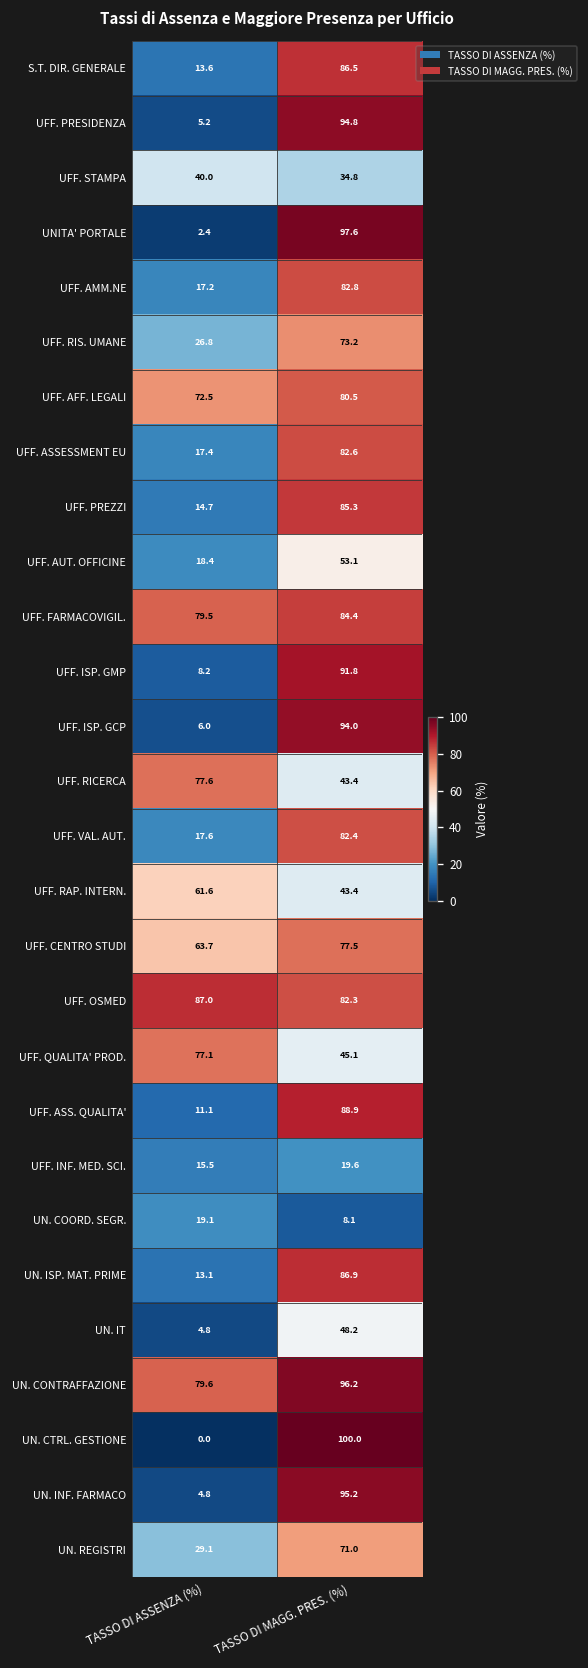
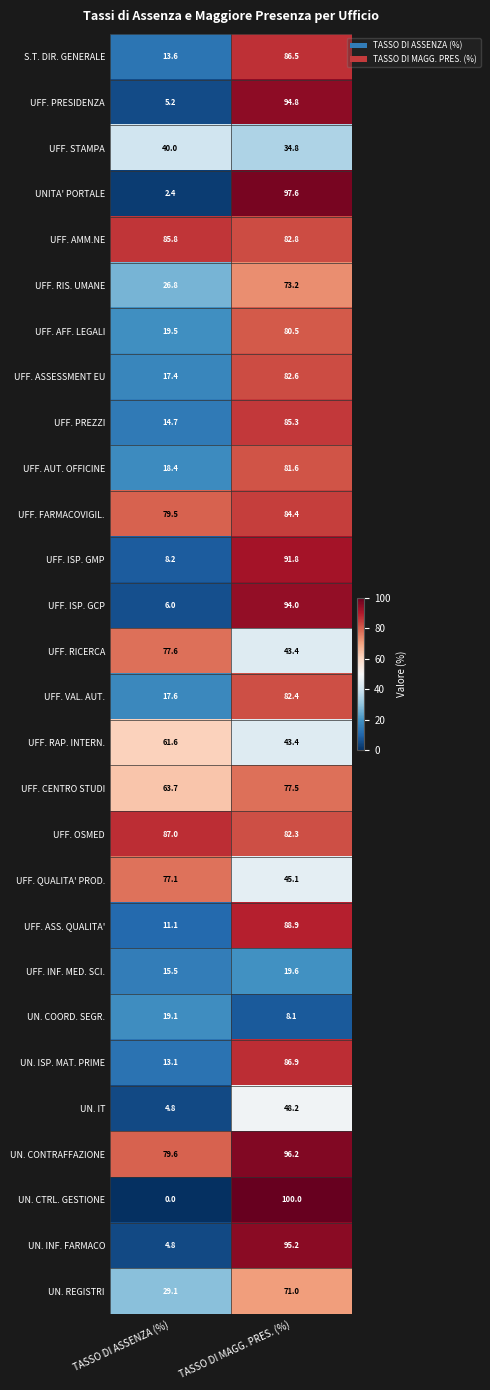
UFF. AMM.NE, TASSO DI ASSENZA (%): 17.2 -> 85.8
UFF. AFF. LEGALI, TASSO DI ASSENZA (%): 72.5 -> 19.5
UFF. AUT. OFFICINE, TASSO DI MAGG. PRES. (%): 53.1 -> 81.6
